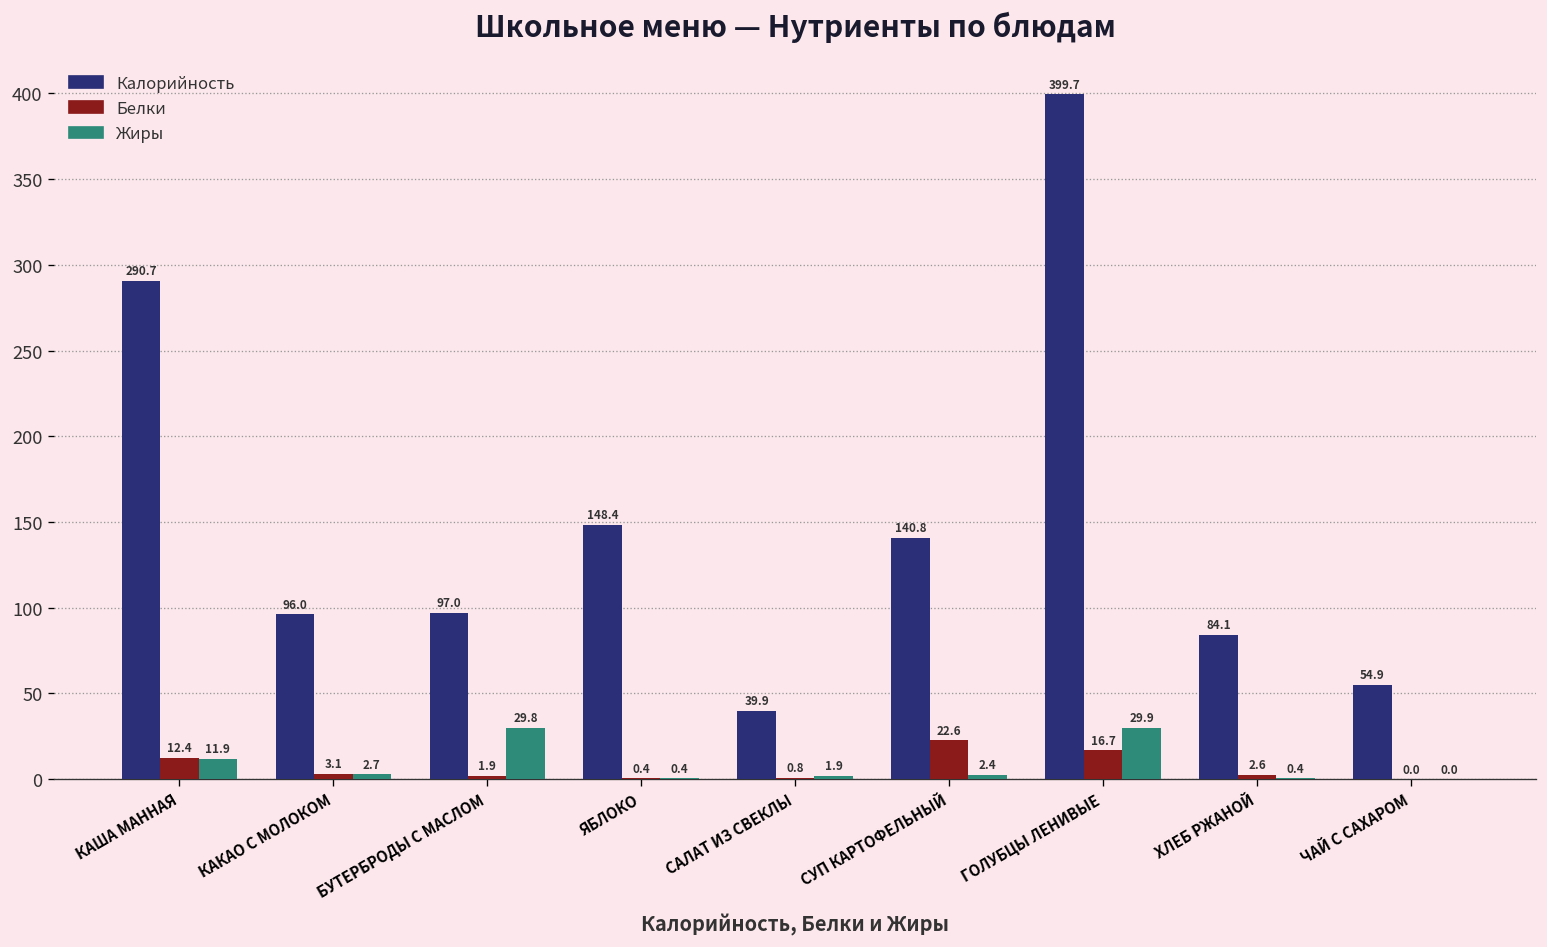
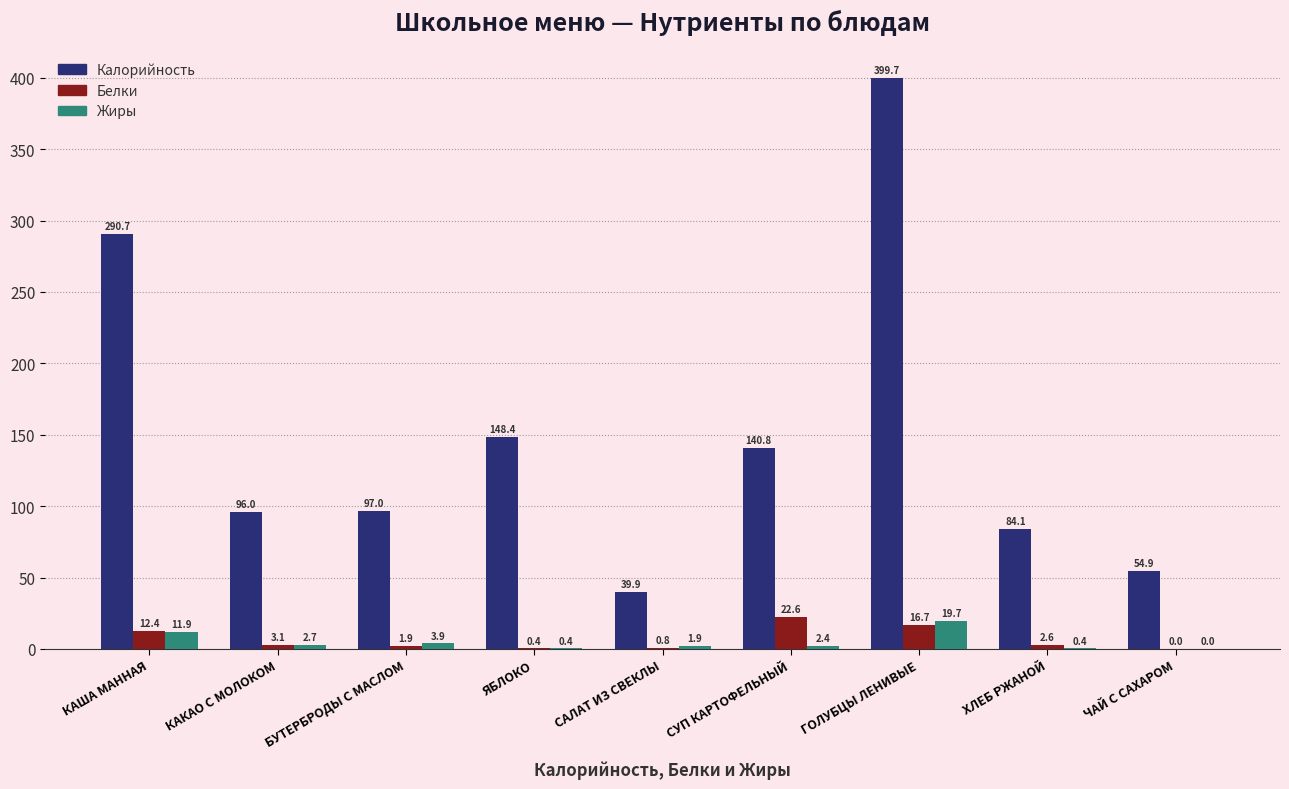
Жиры, БУТЕРБРОДЫ С МАСЛОМ: 29.8 -> 3.9
Жиры, ГОЛУБЦЫ ЛЕНИВЫЕ: 29.9 -> 19.7
